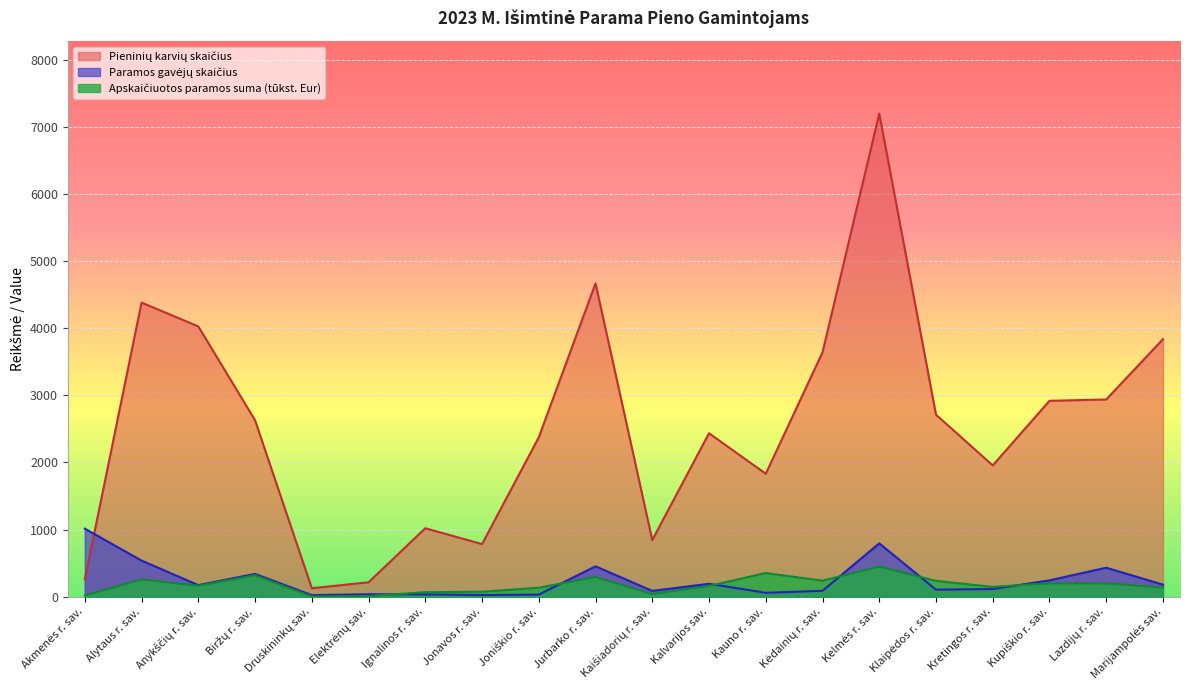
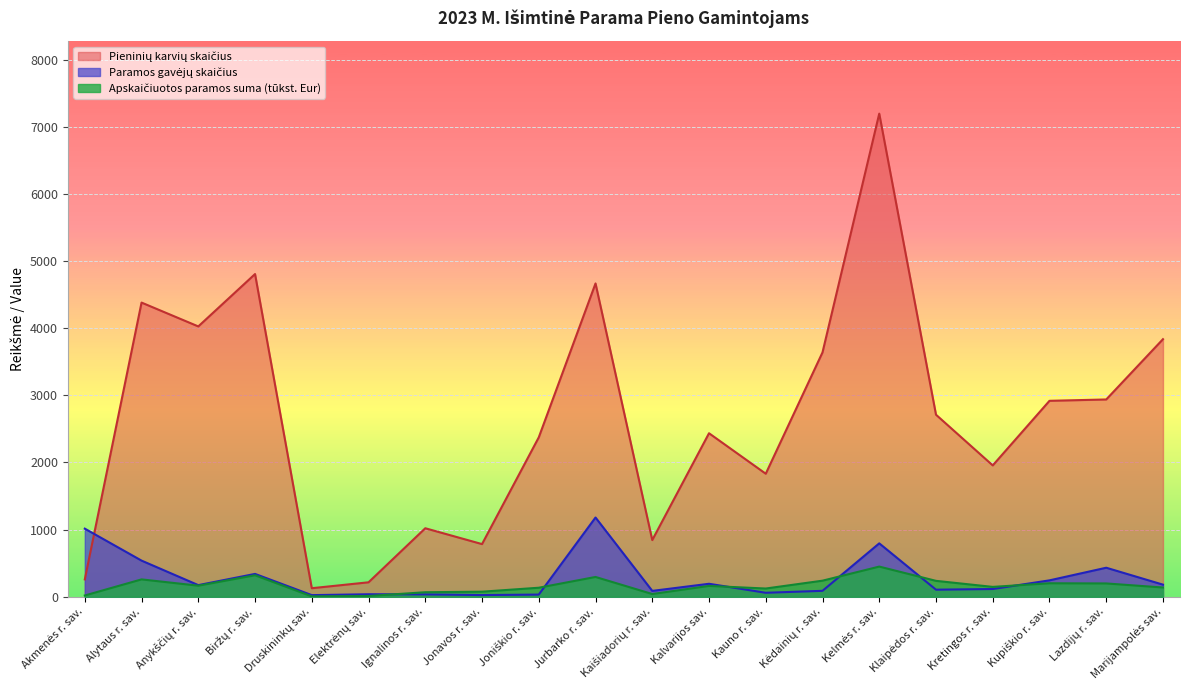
Pieninių karvių skaičius, Biržų r. sav.: 2600 -> 4800
Paramos gavėjų skaičius, Jurbarko r. sav.: 500 -> 1200
Apskaičiuotos paramos suma (tūkst. Eur), Kauno r. sav.: 400 -> 100
